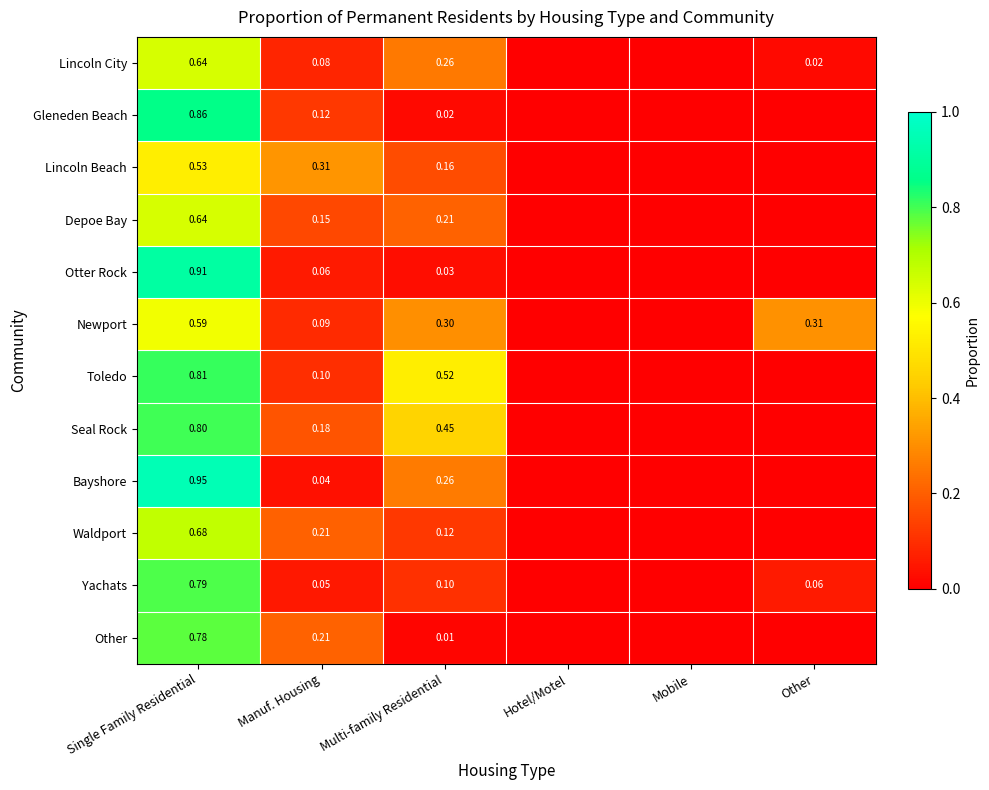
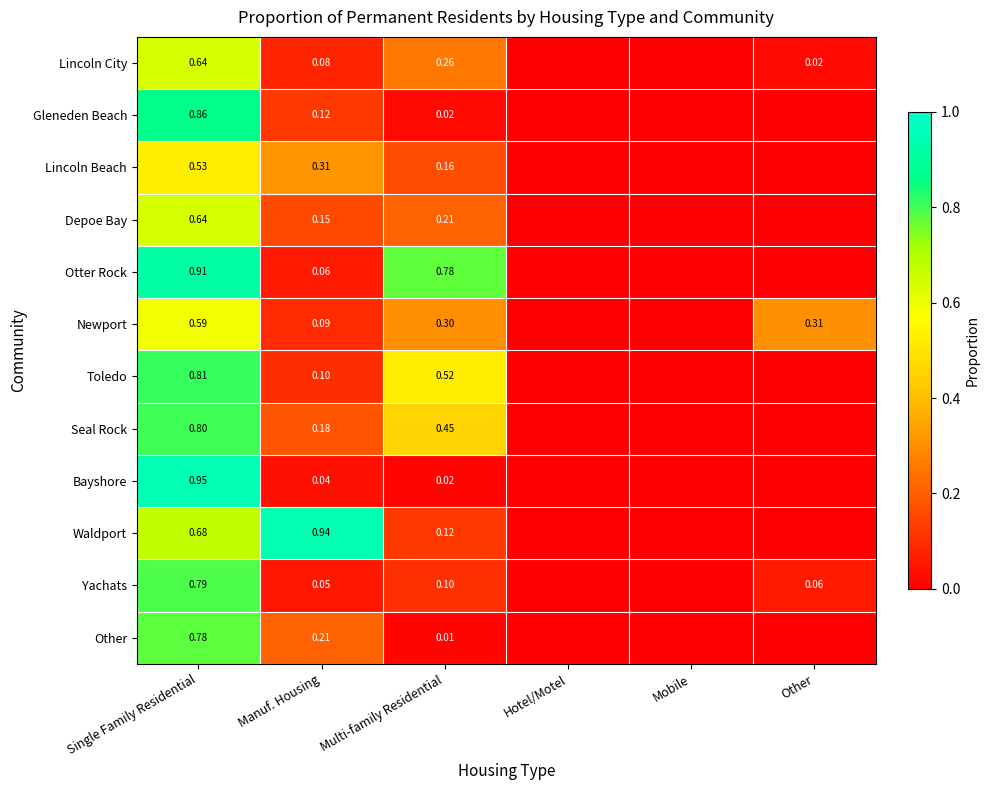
Otter Rock, Multi-family Residential: 0.03 -> 0.78
Bayshore, Multi-family Residential: 0.26 -> 0.02
Waldport, Manuf. Housing: 0.21 -> 0.94
